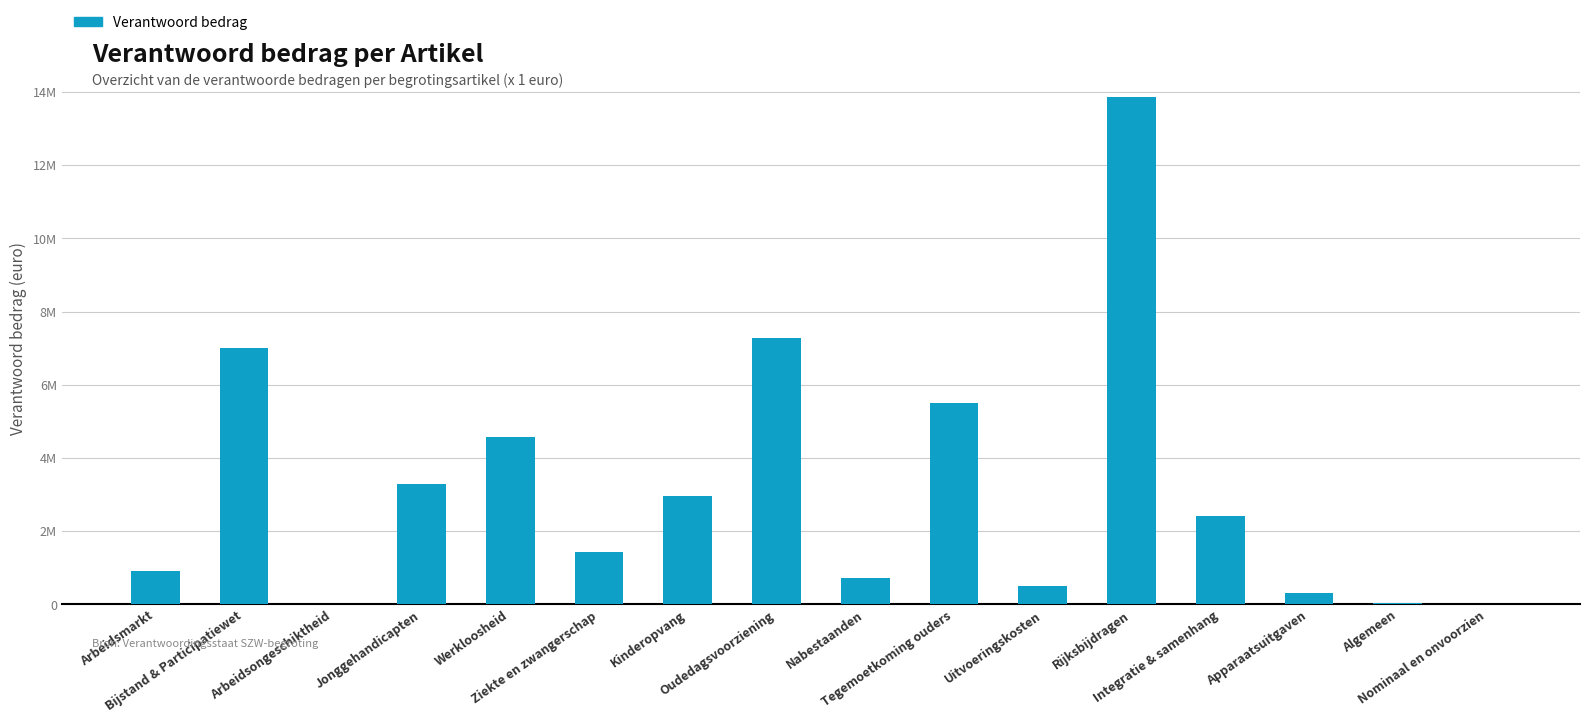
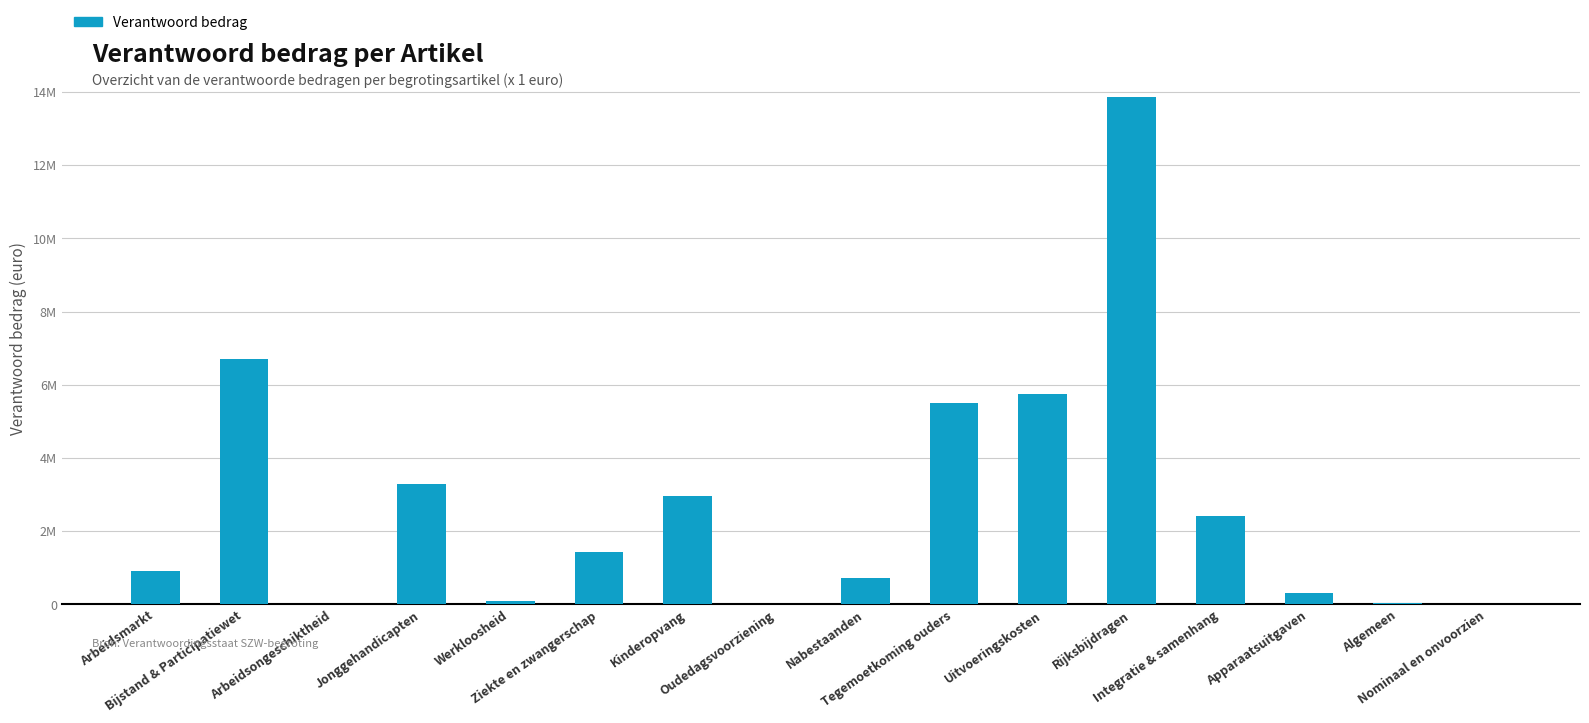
Bijstand & Participatiewet: 7000000 -> 6700000
Werkloosheid: 4600000 -> 100000
Oudedagsvoorziening: 7300000 -> 0
Uitvoeringskosten: 500000 -> 5800000
